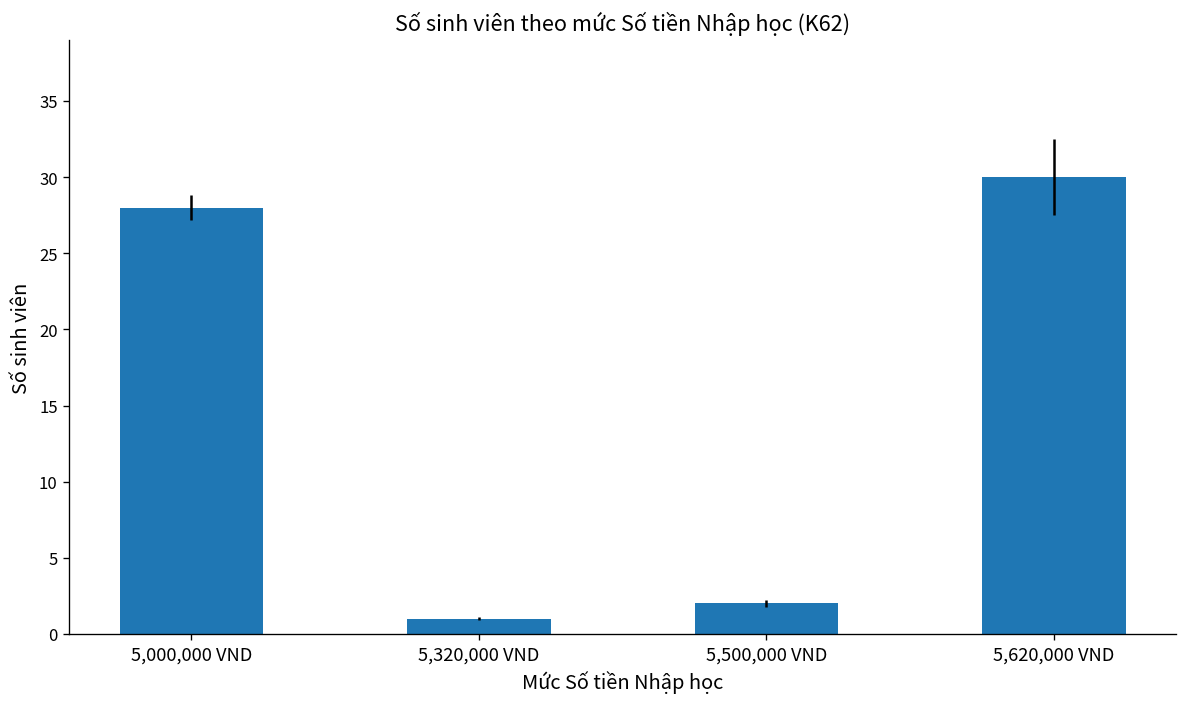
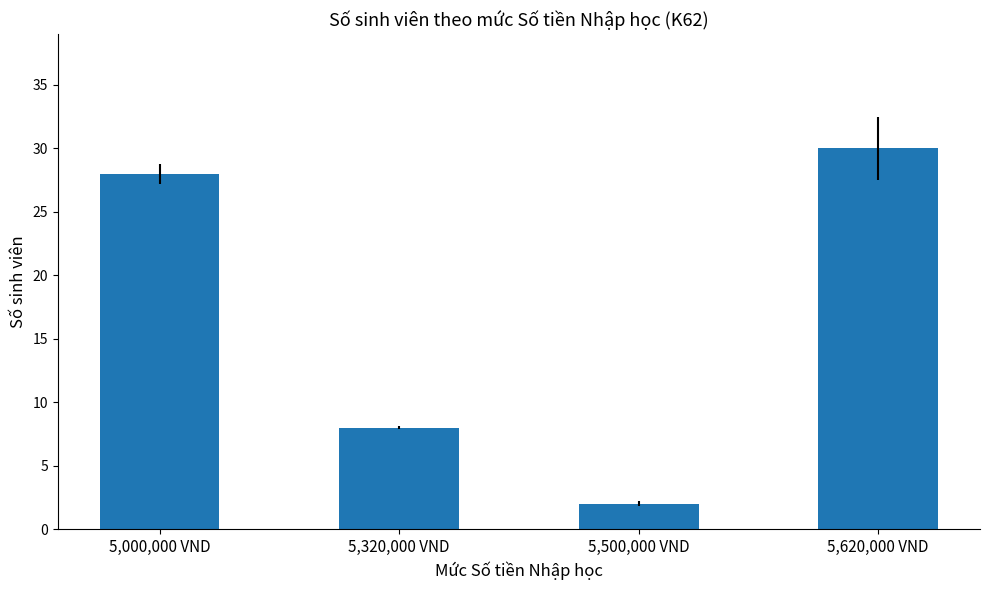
5,320,000 VND: 1 -> 8
